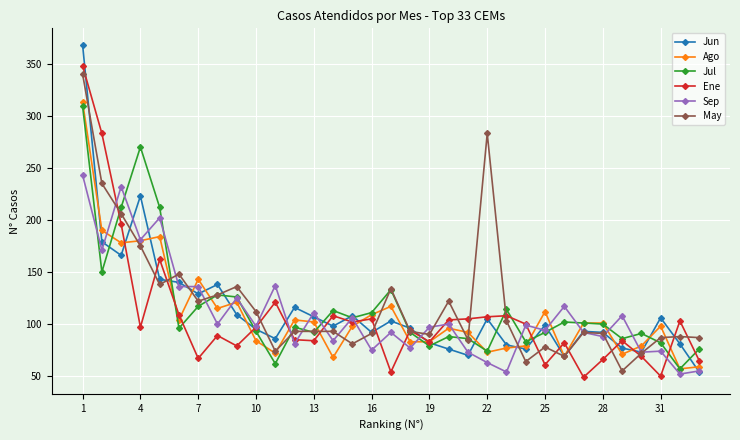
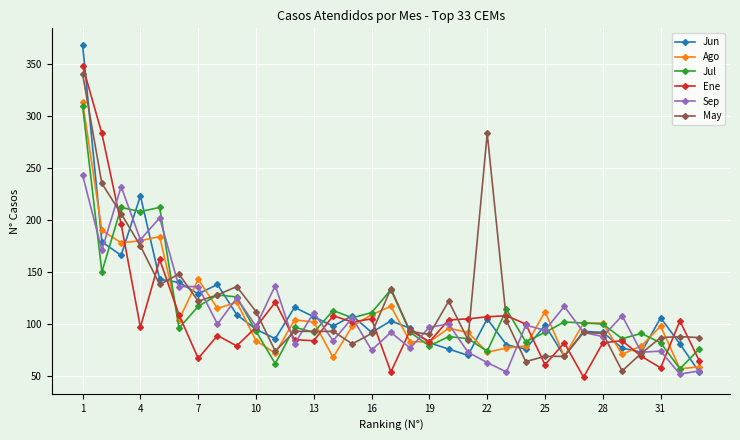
Jul, 4: 270 -> 208
May, 25: 78 -> 69
Ene, 28: 66 -> 82
Ene, 31: 50 -> 58
